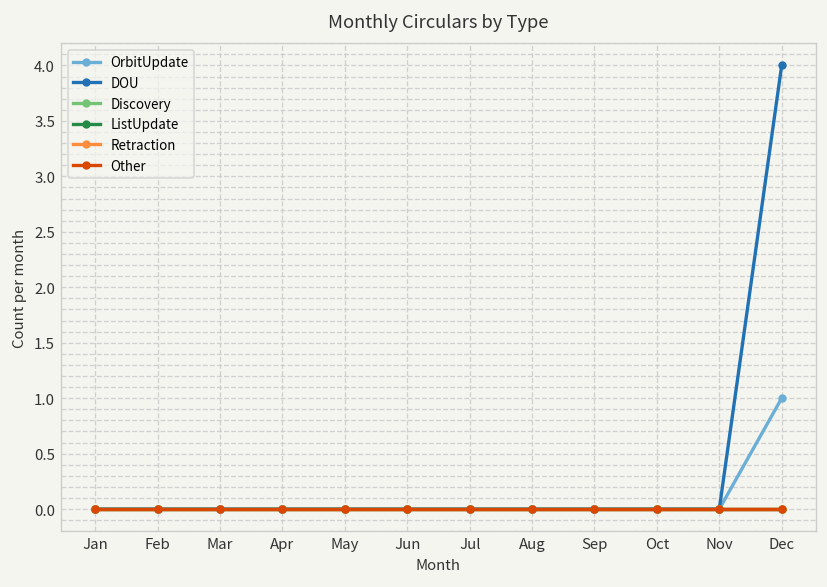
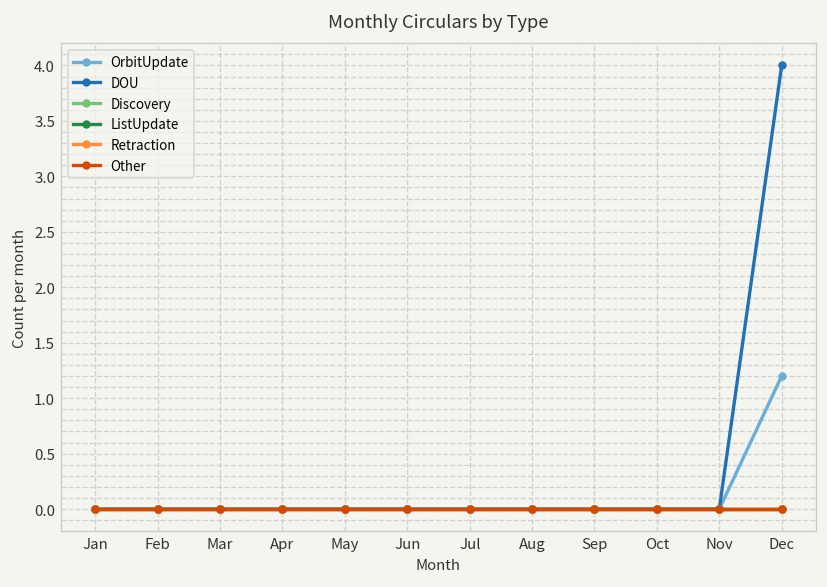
OrbitUpdate, Dec: 1.0 -> 1.2
